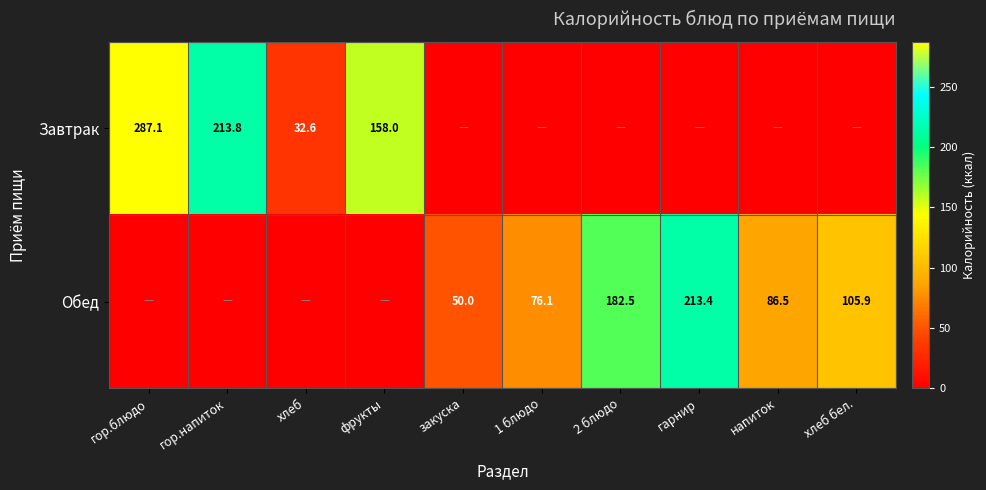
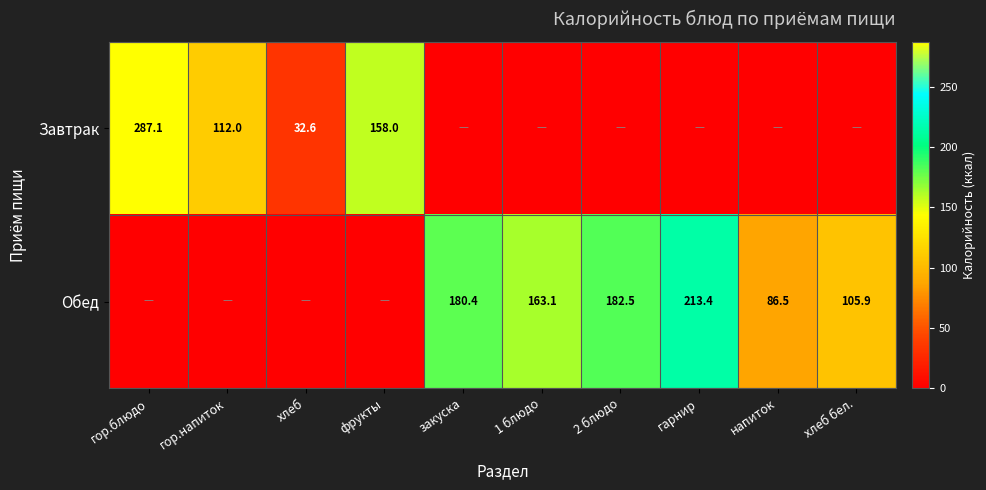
Завтрак, гор.напиток: 213.8 -> 112.0
Обед, закуска: 50.0 -> 180.4
Обед, 1 блюдо: 76.1 -> 163.1
